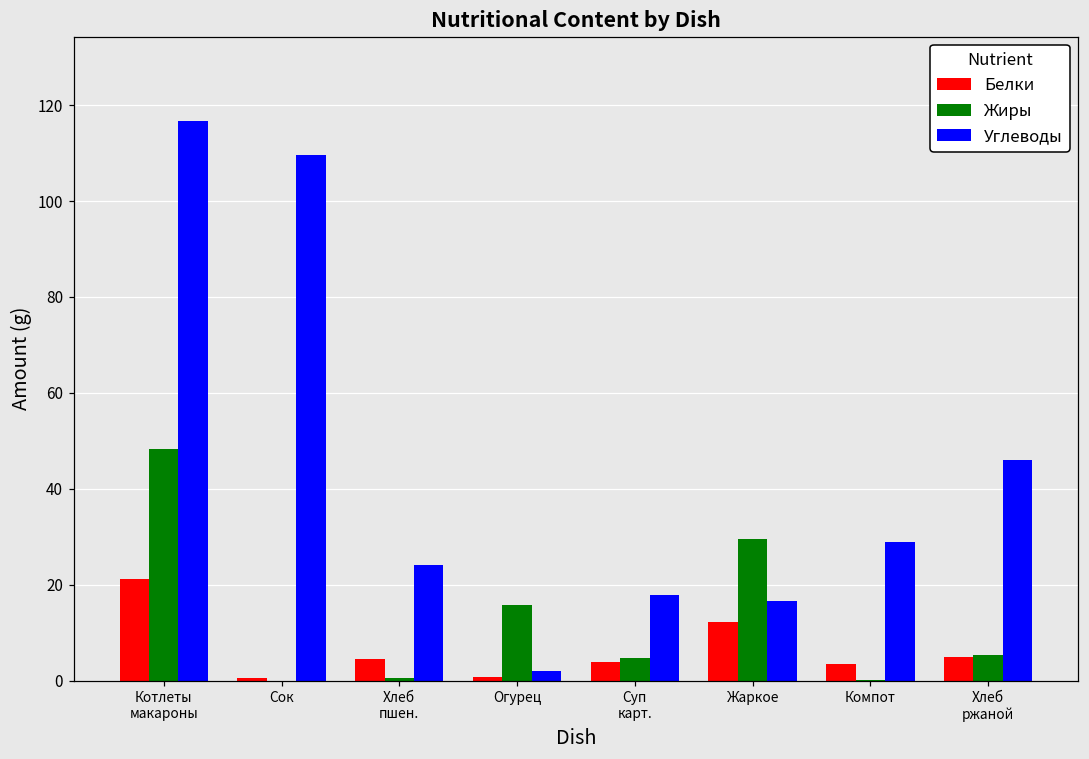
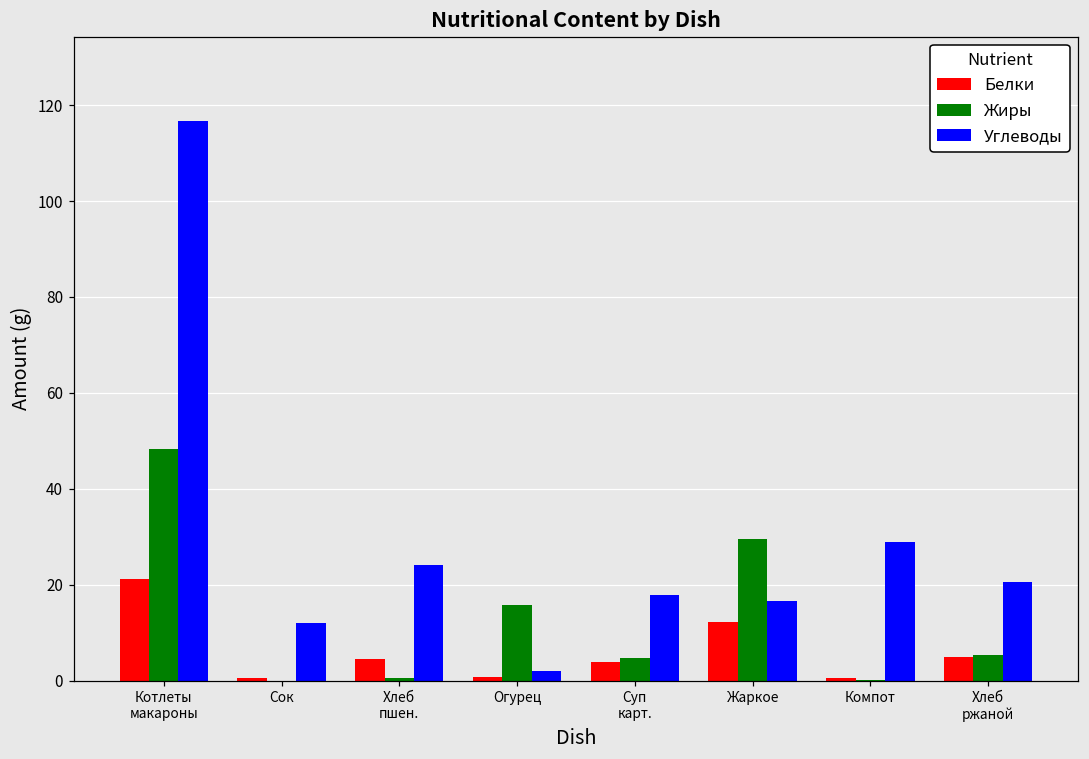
Углеводы, Сок: 110 -> 12
Белки, Компот: 3 -> 1
Углеводы, Хлеб ржаной: 46 -> 21
